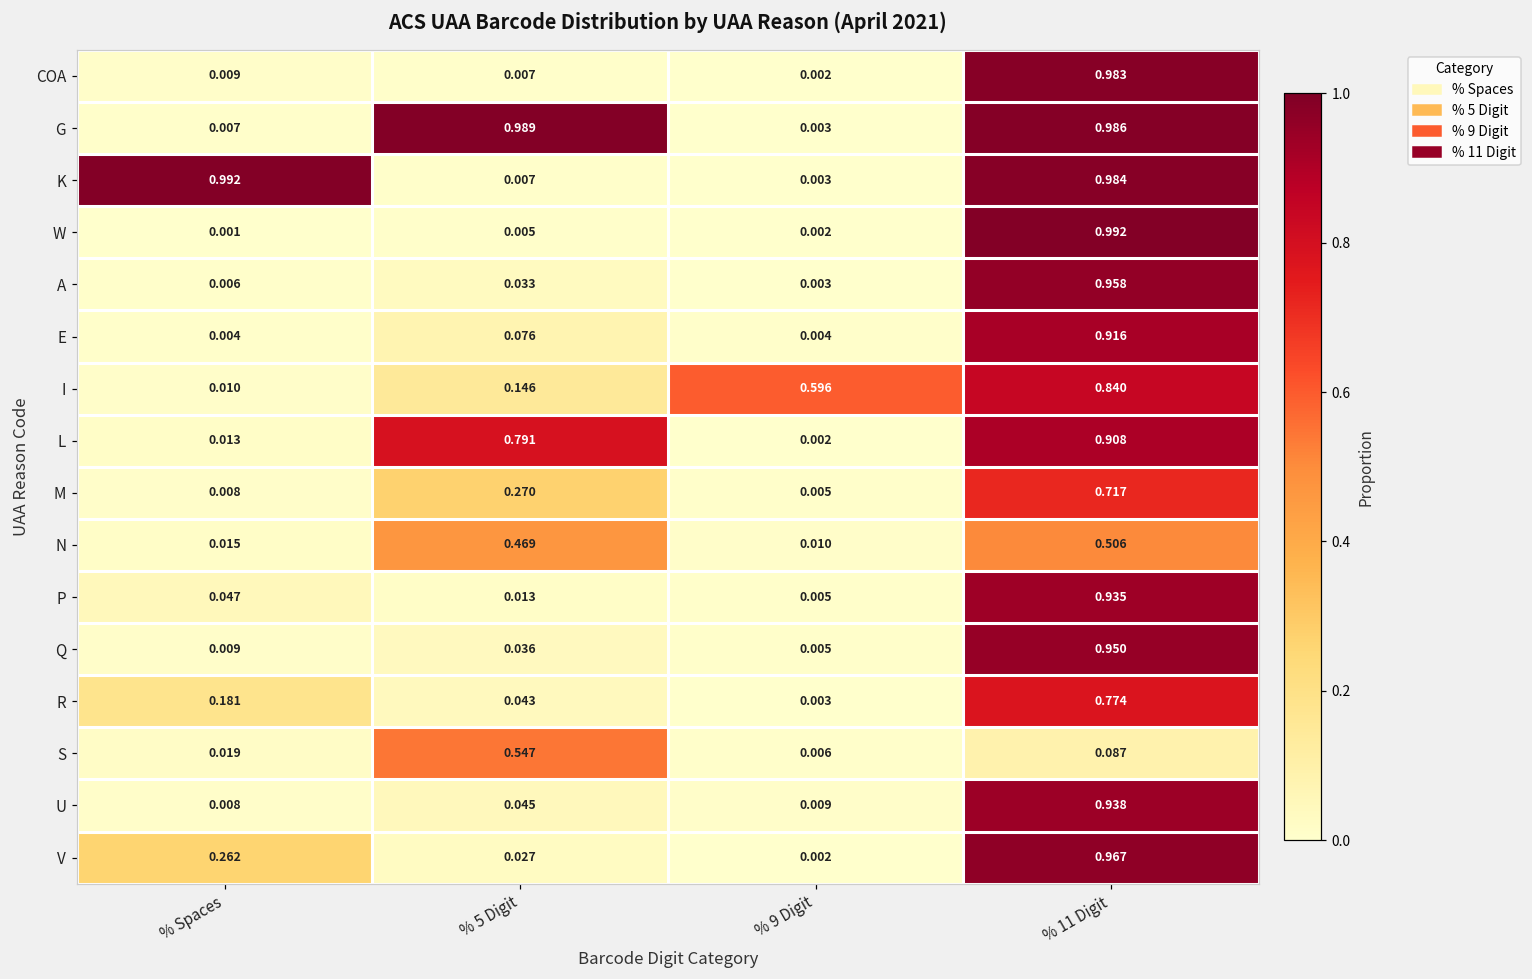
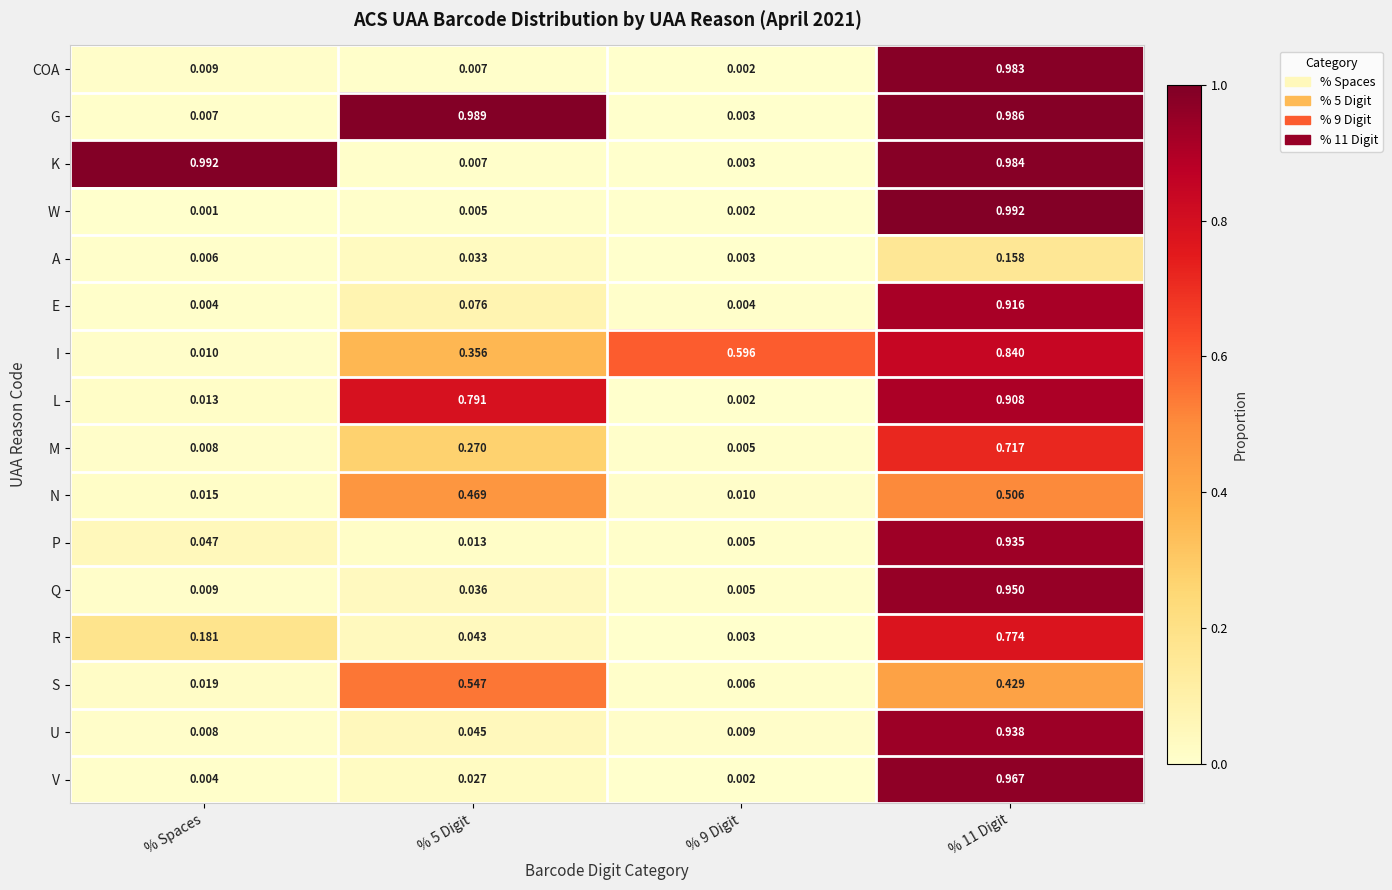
A, % 11 Digit: 0.958 -> 0.158
I, % 5 Digit: 0.146 -> 0.356
S, % 11 Digit: 0.087 -> 0.429
V, % Spaces: 0.262 -> 0.004
